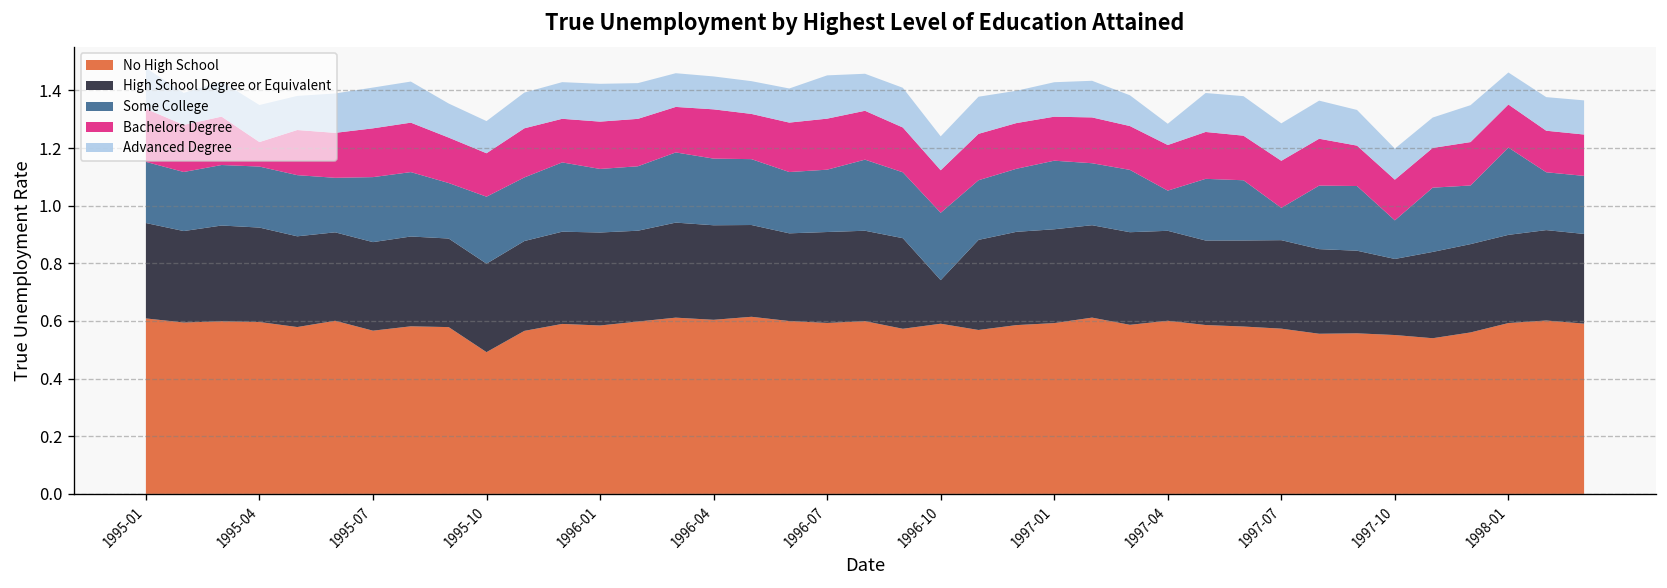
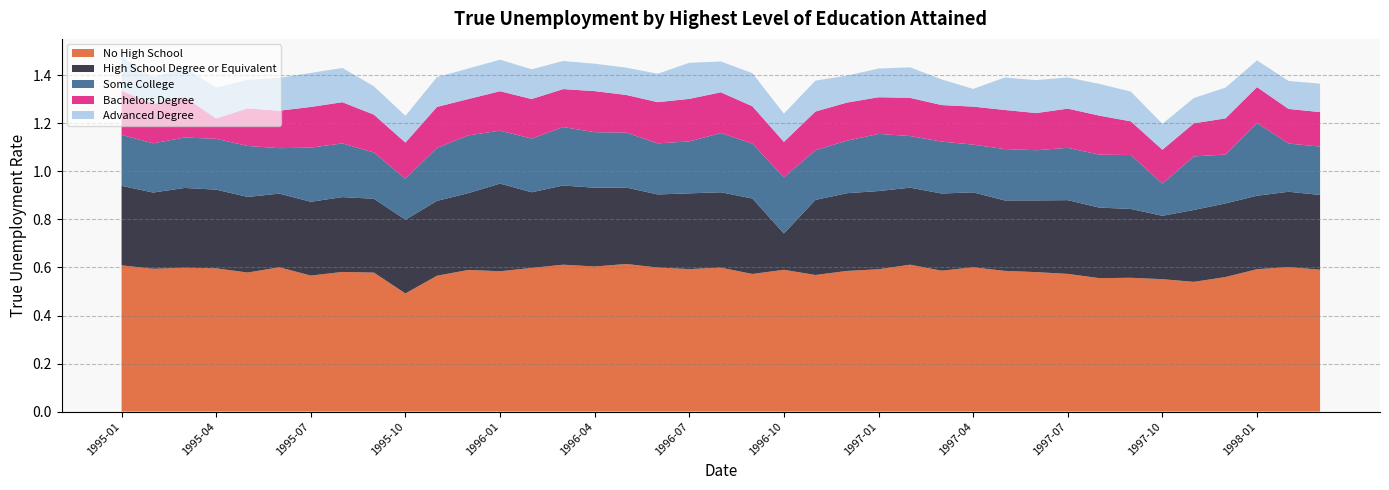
Some College, 1995-10: 0.23 -> 0.17
High School Degree or Equivalent, 1996-01: 0.32 -> 0.36
Some College, 1997-04: 0.14 -> 0.20
Some College, 1997-07: 0.11 -> 0.22
